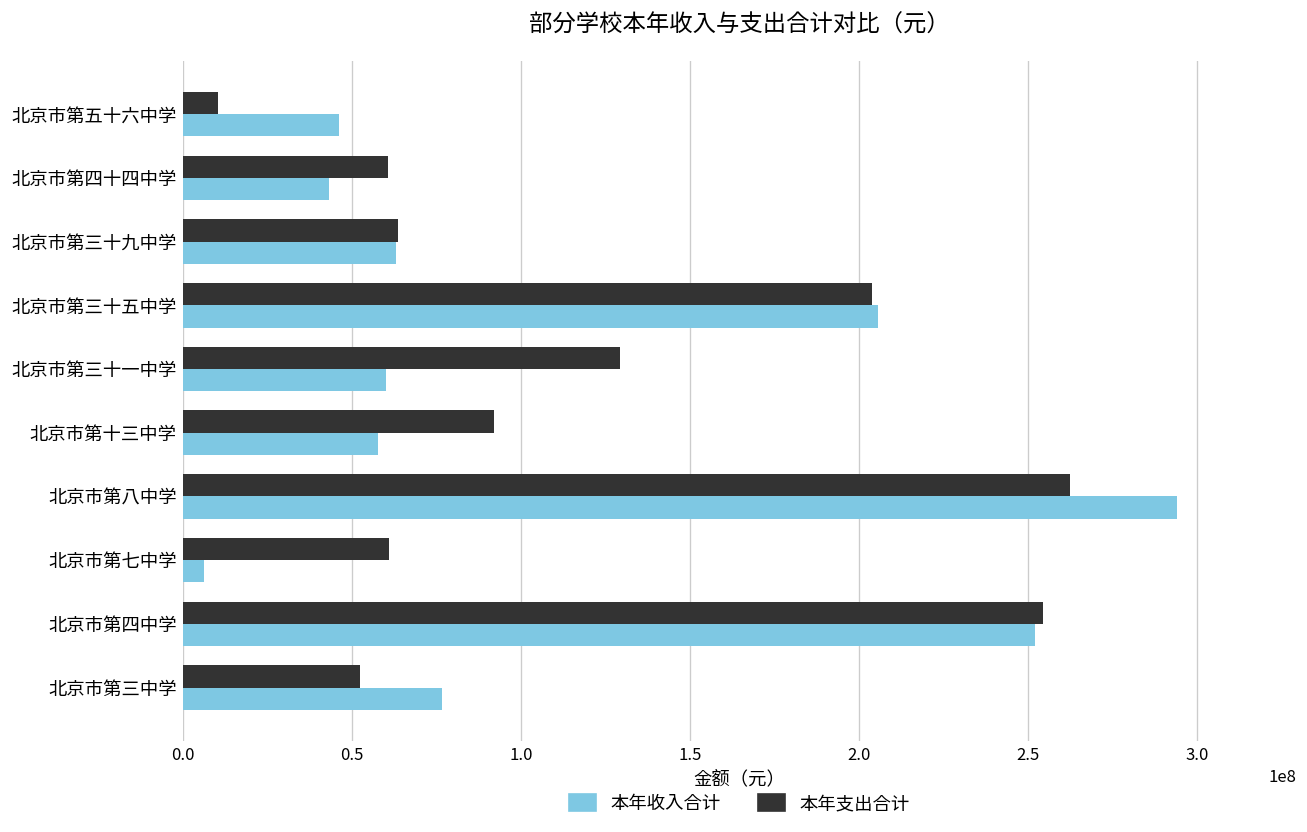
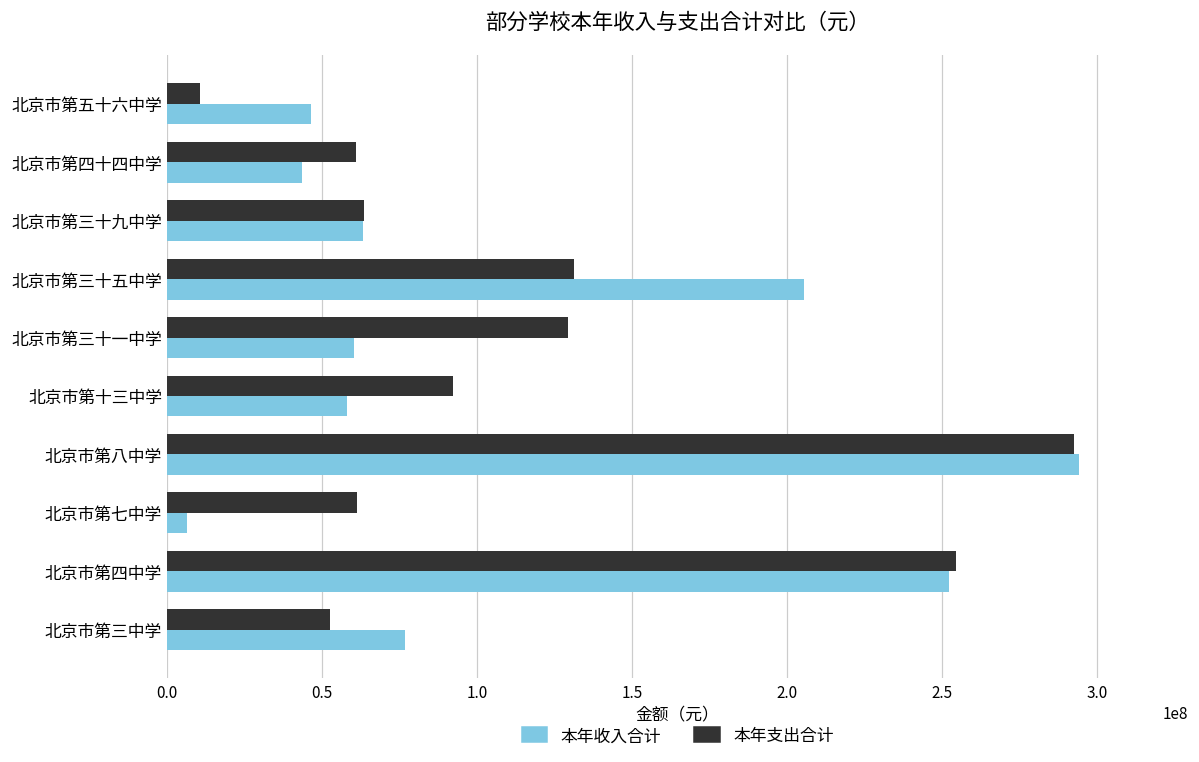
本年支出合计, 北京市第三十五中学: 204000000 -> 131000000
本年支出合计, 北京市第八中学: 262000000 -> 292000000
